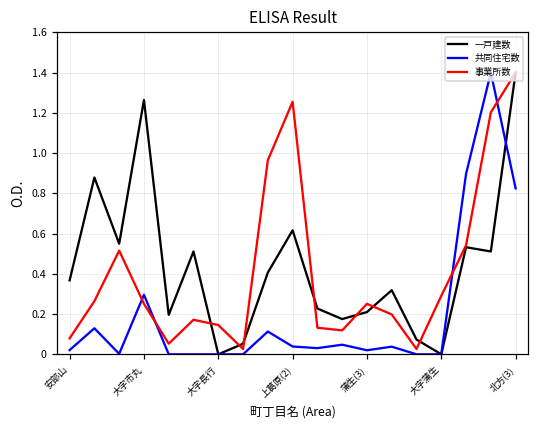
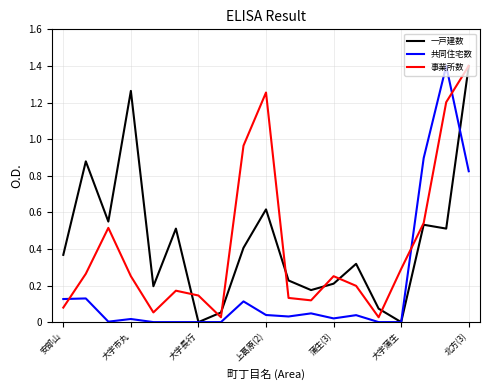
共同住宅数, 安部山: 0.02 -> 0.13
共同住宅数, 大字市丸: 0.30 -> 0.02
